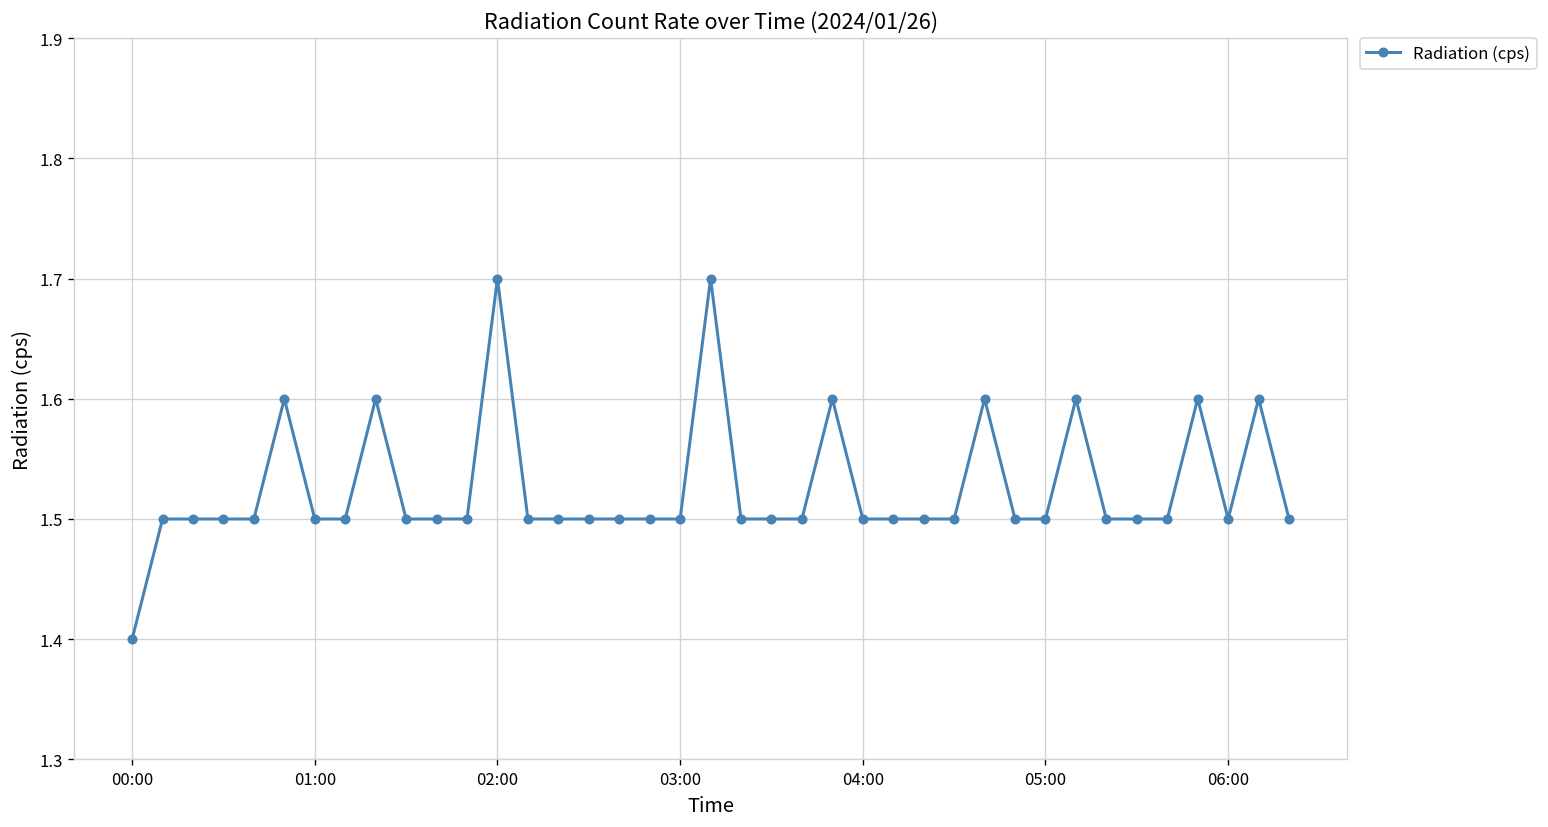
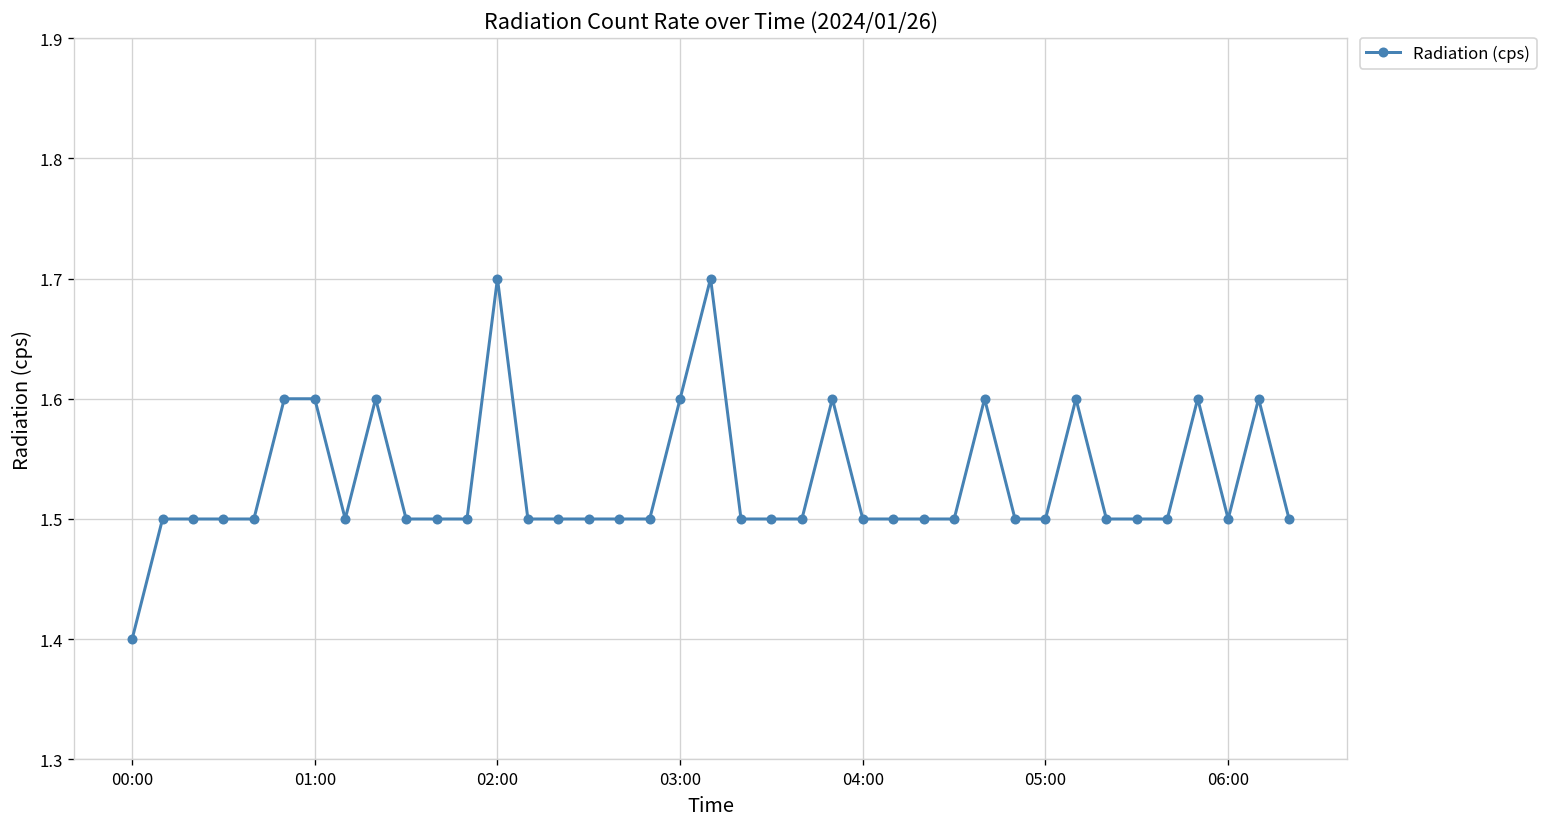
01:00: 1.5 -> 1.6
03:00: 1.5 -> 1.6
